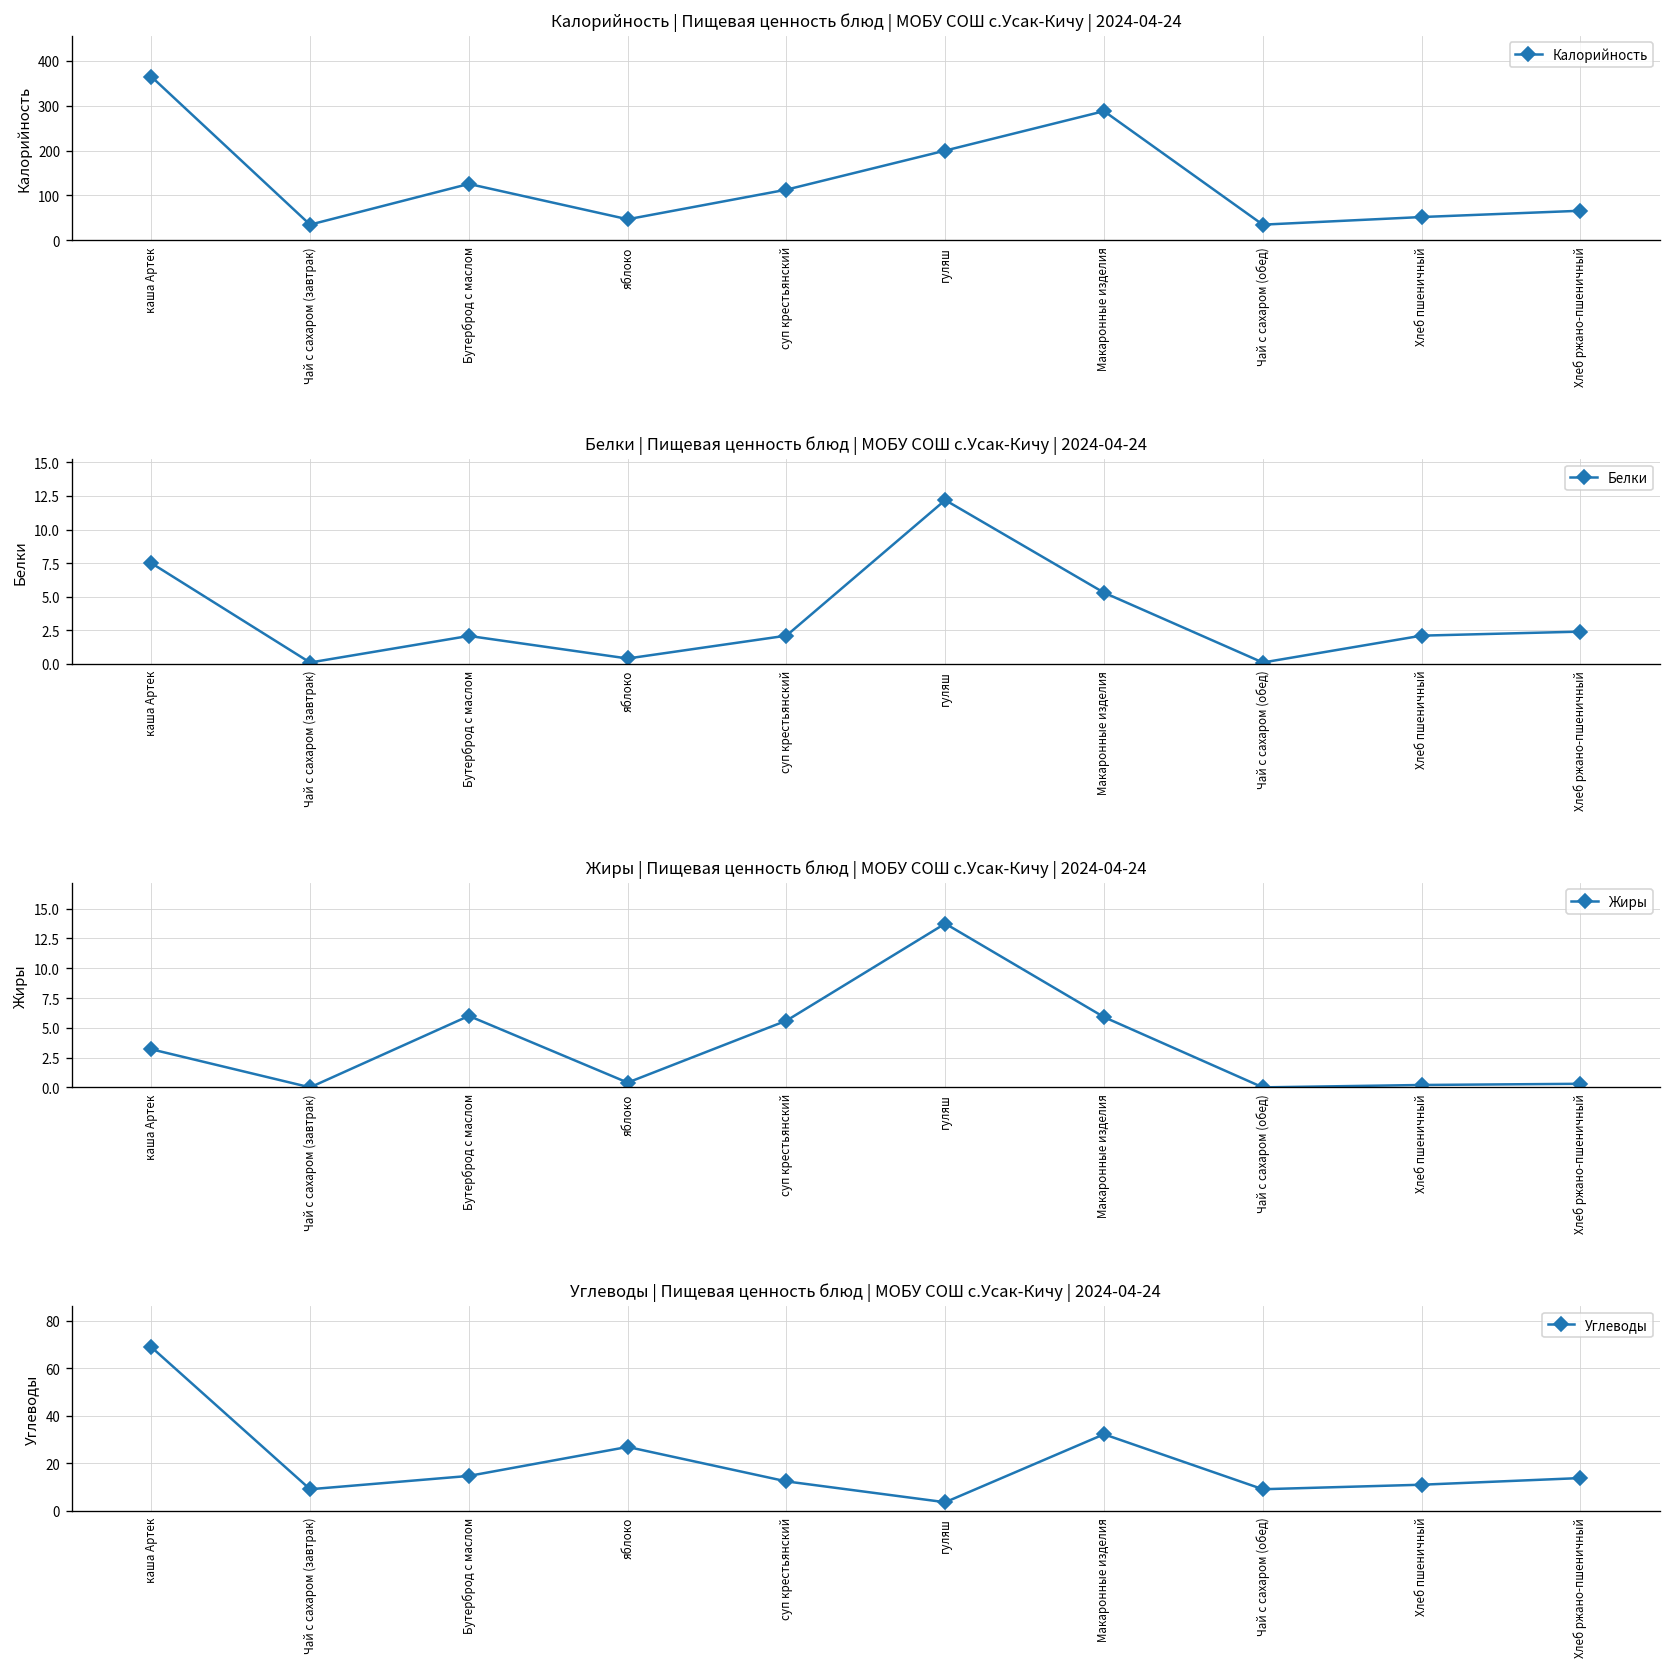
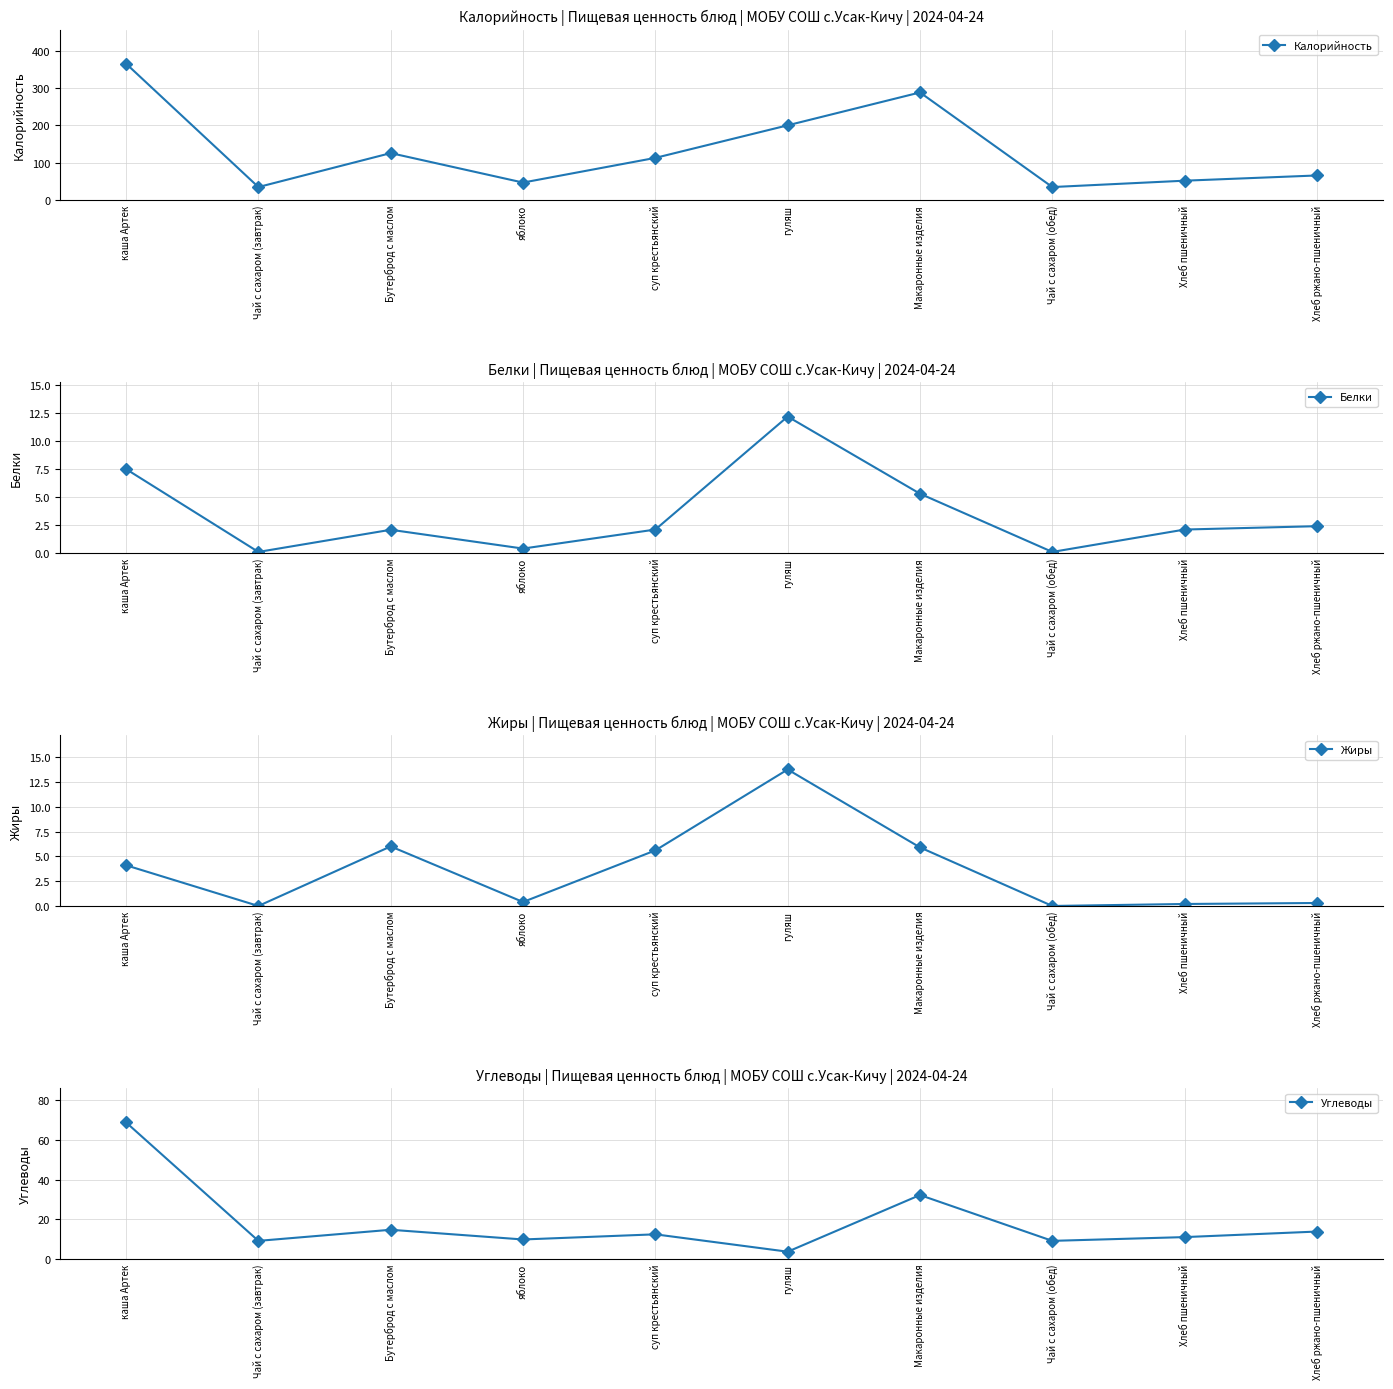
Жиры | Пищевая ценность блюд | МОБУ СОШ с.Усак-Кичу | 2024-04-24, каша Артек: 3 -> 4
Углеводы | Пищевая ценность блюд | МОБУ СОШ с.Усак-Кичу | 2024-04-24, яблоко: 27 -> 10
